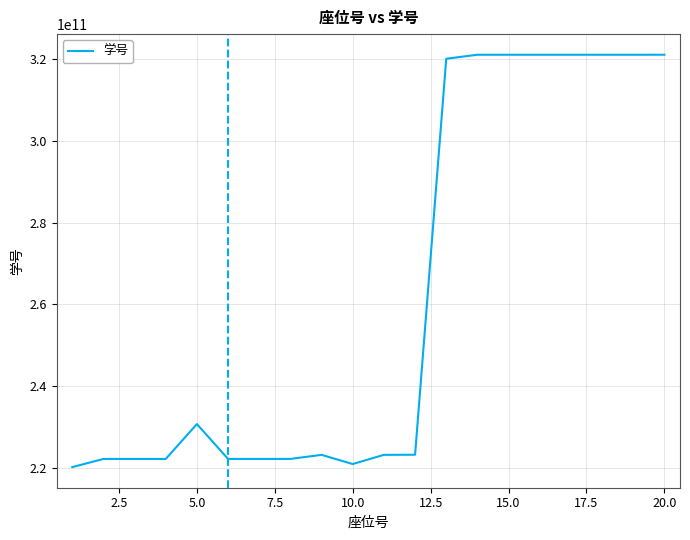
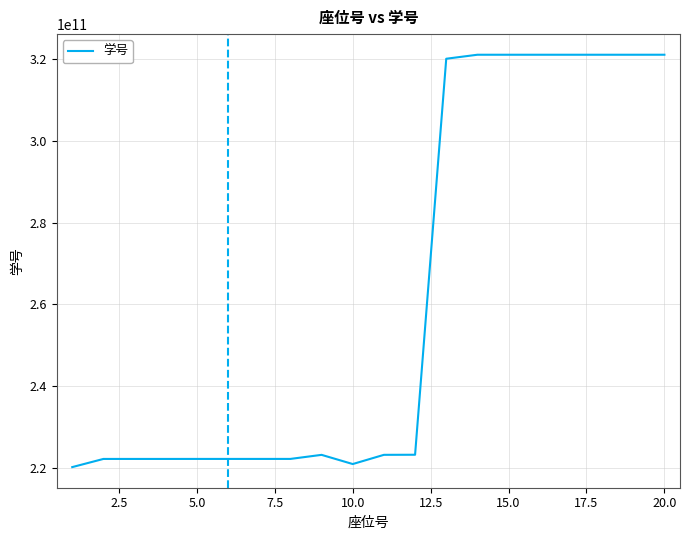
5.0: 231000000000 -> 222000000000
